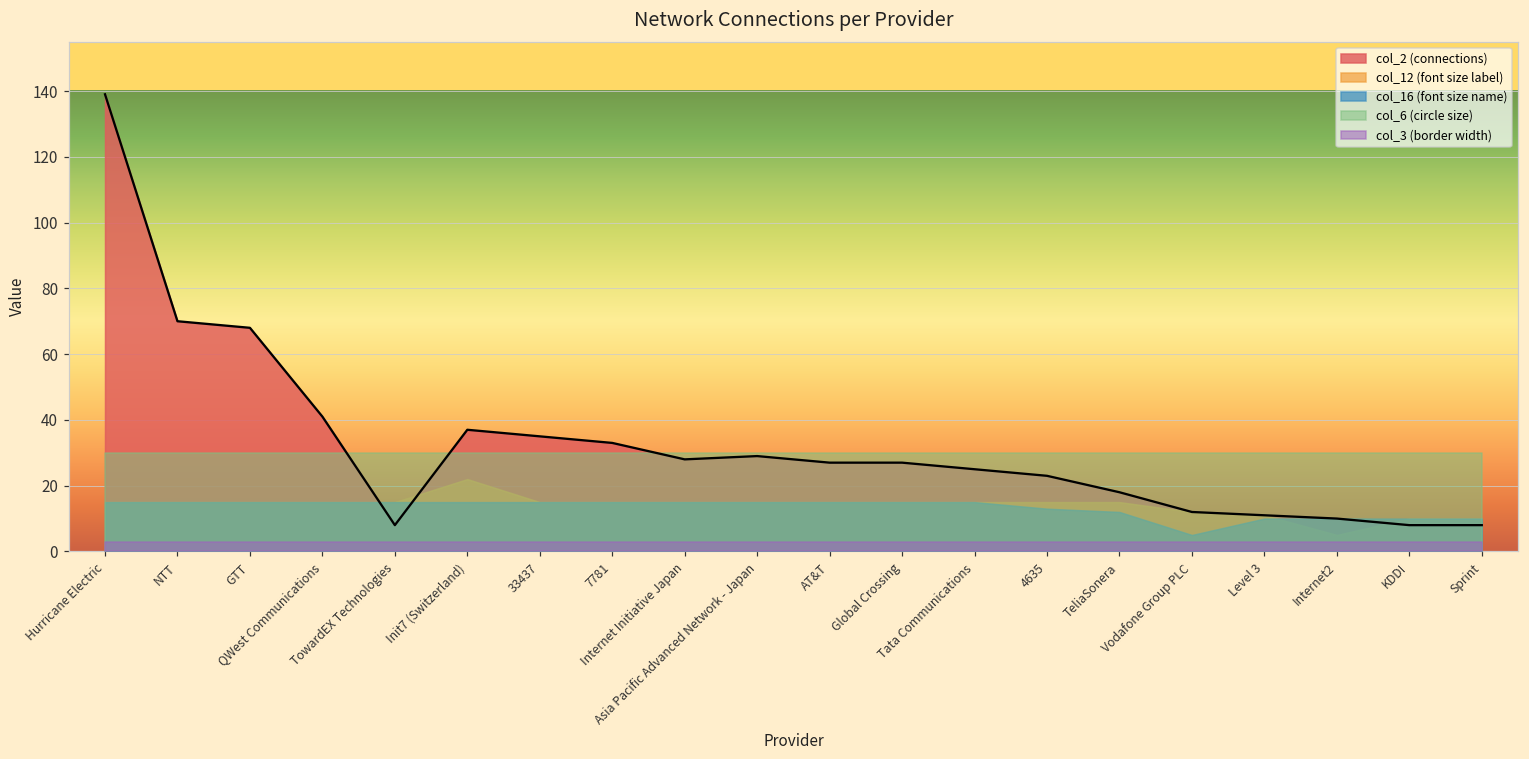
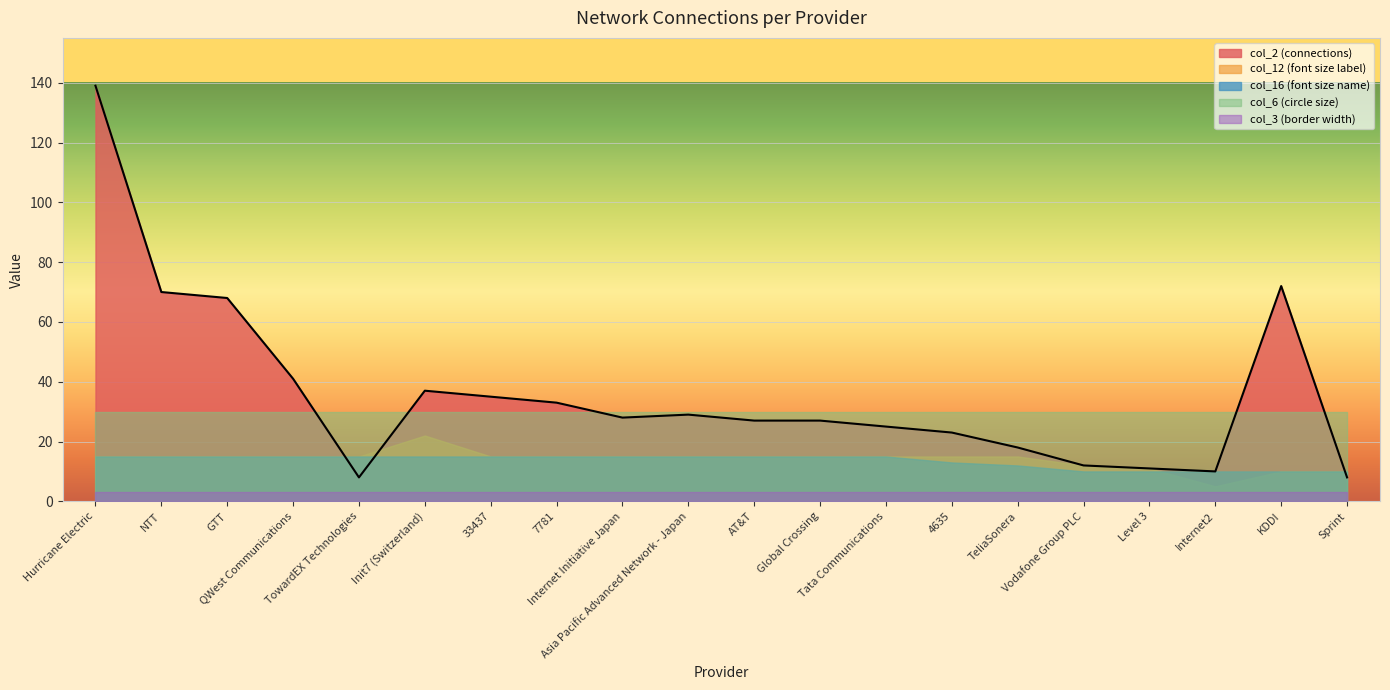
col_16 (font size name), Vodafone Group PLC: 5 -> 10
col_2 (connections), KDDI: 8 -> 72
